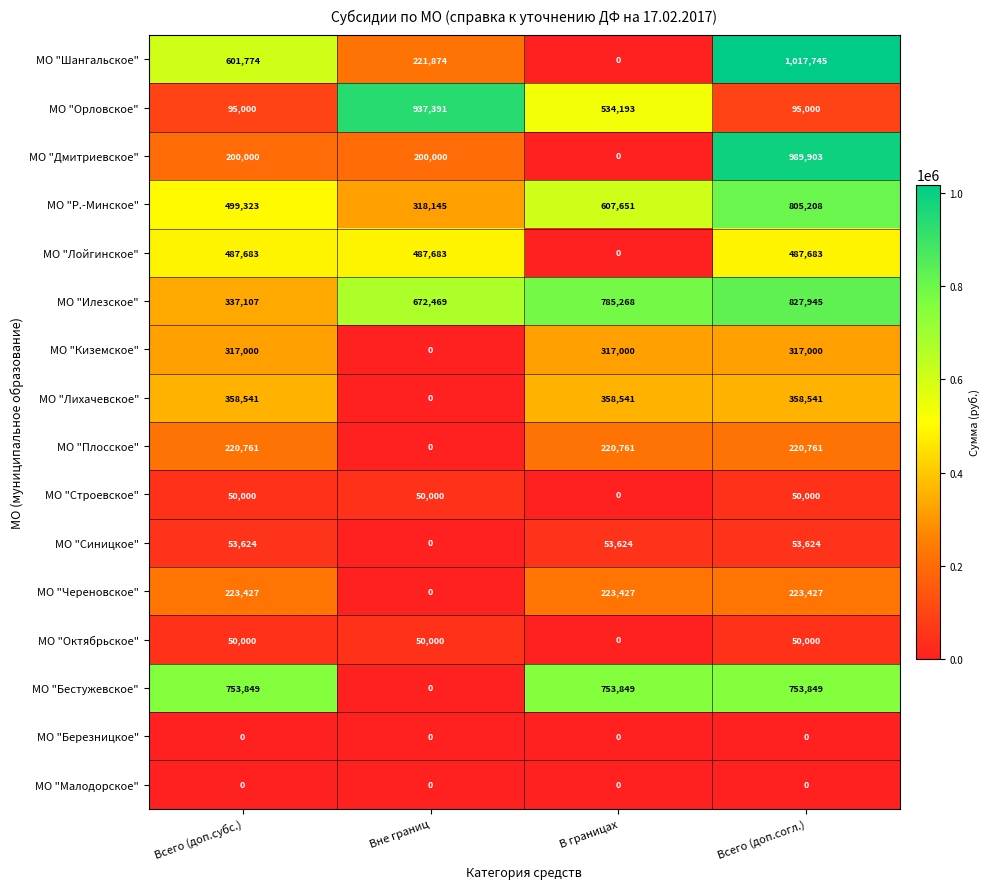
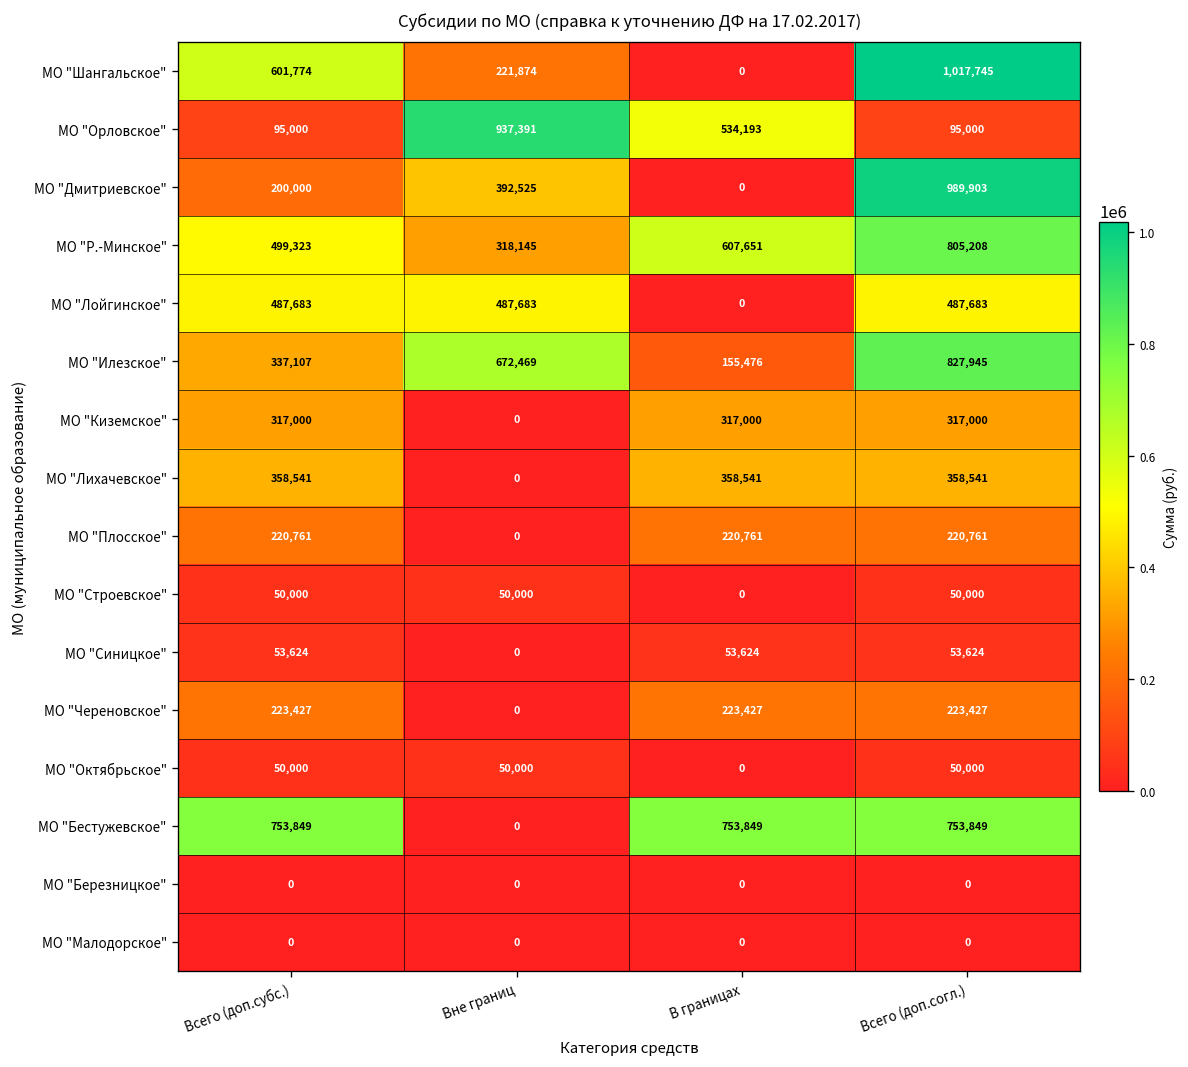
МО "Дмитриевское", Вне границ: 200,000 -> 392,525
МО "Илезское", В границах: 785,268 -> 155,476
